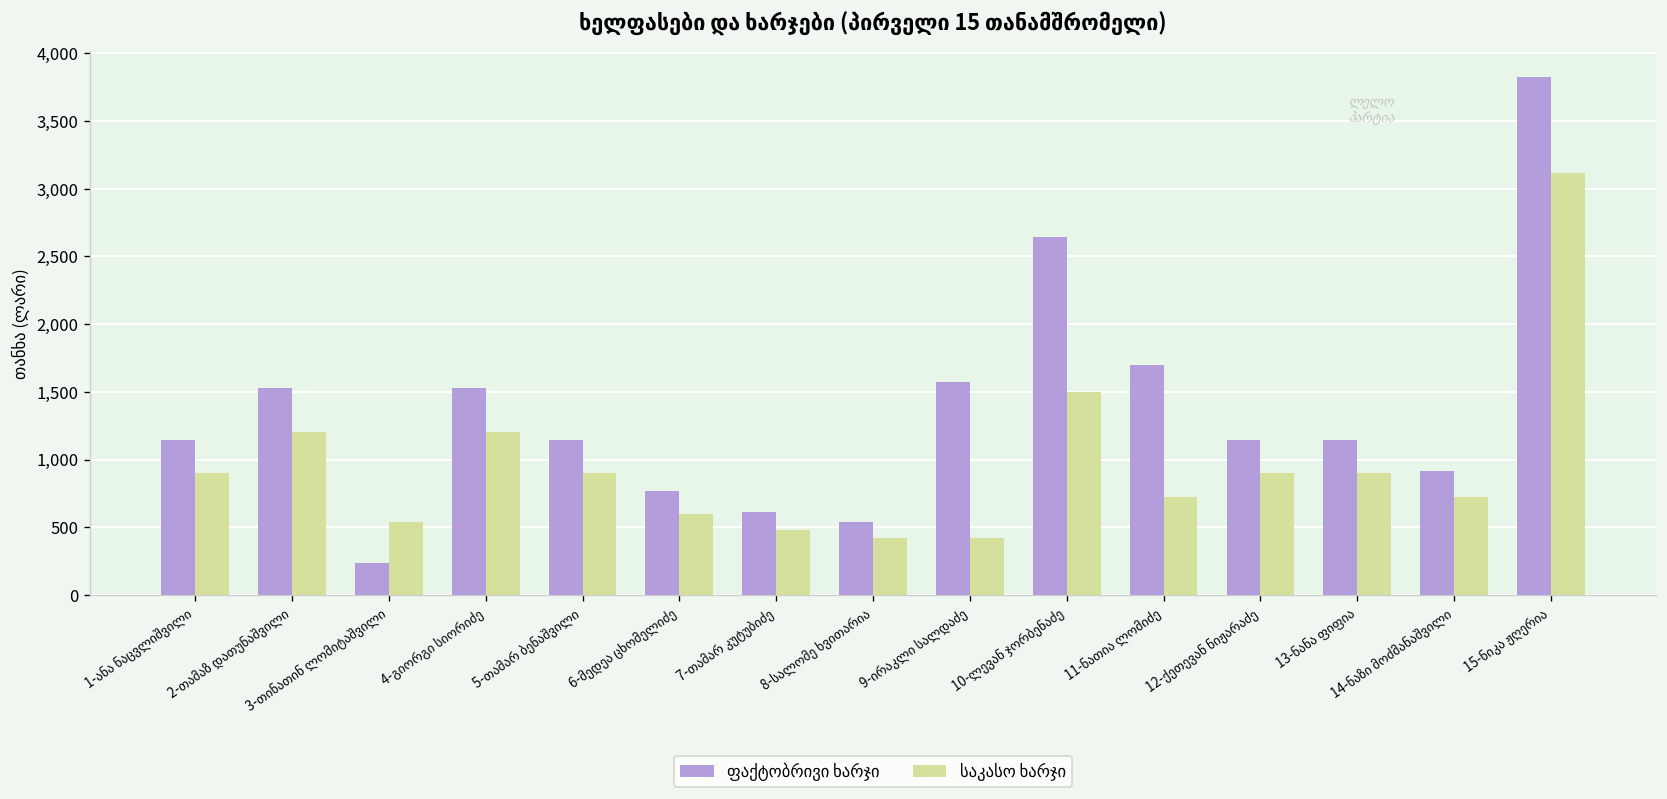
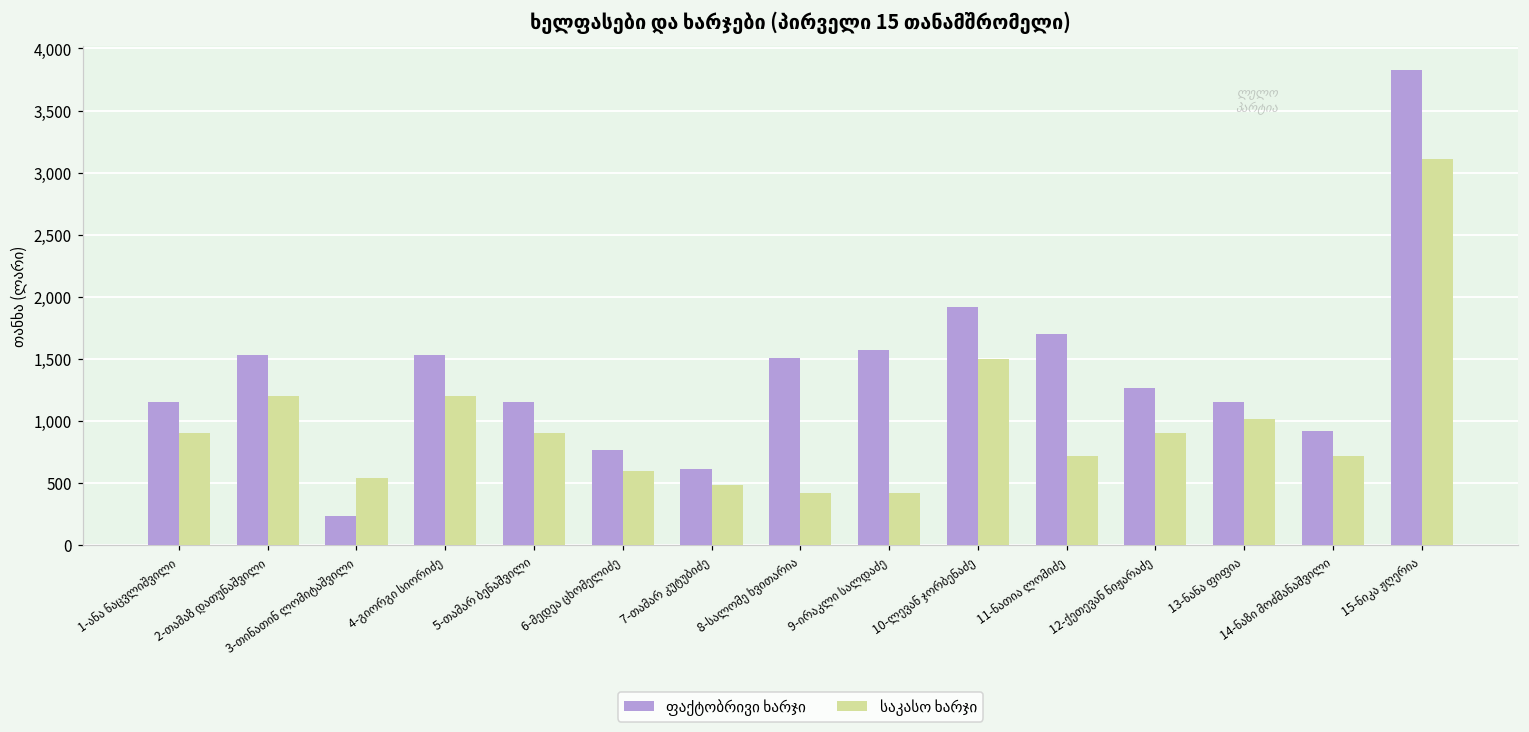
ფაქტობრივი ხარჯი, 8-სალომე ხვითარია: 540 -> 1,500
ფაქტობრივი ხარჯი, 10-ლევან ჯორბენაძე: 2,640 -> 1,910
ფაქტობრივი ხარჯი, 12-ქეთევან ნიჟარაძე: 1,150 -> 1,260
საკასო ხარჯი, 13-ნანა ფიფია: 900 -> 1,020
